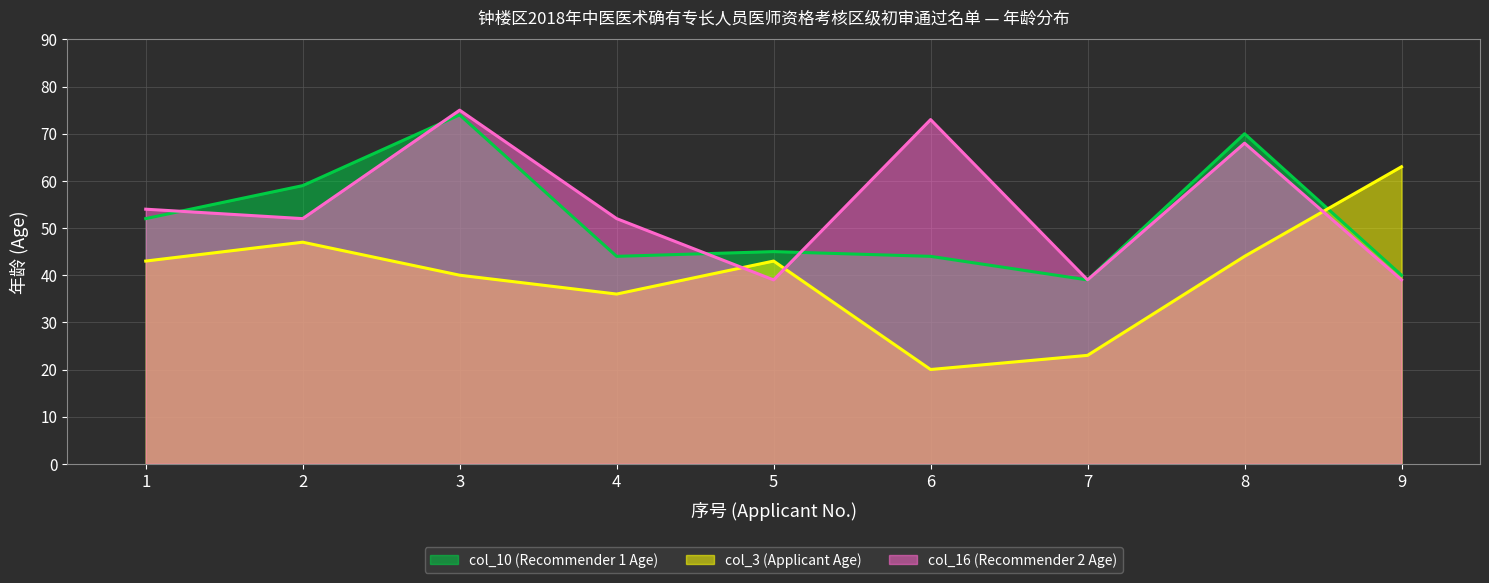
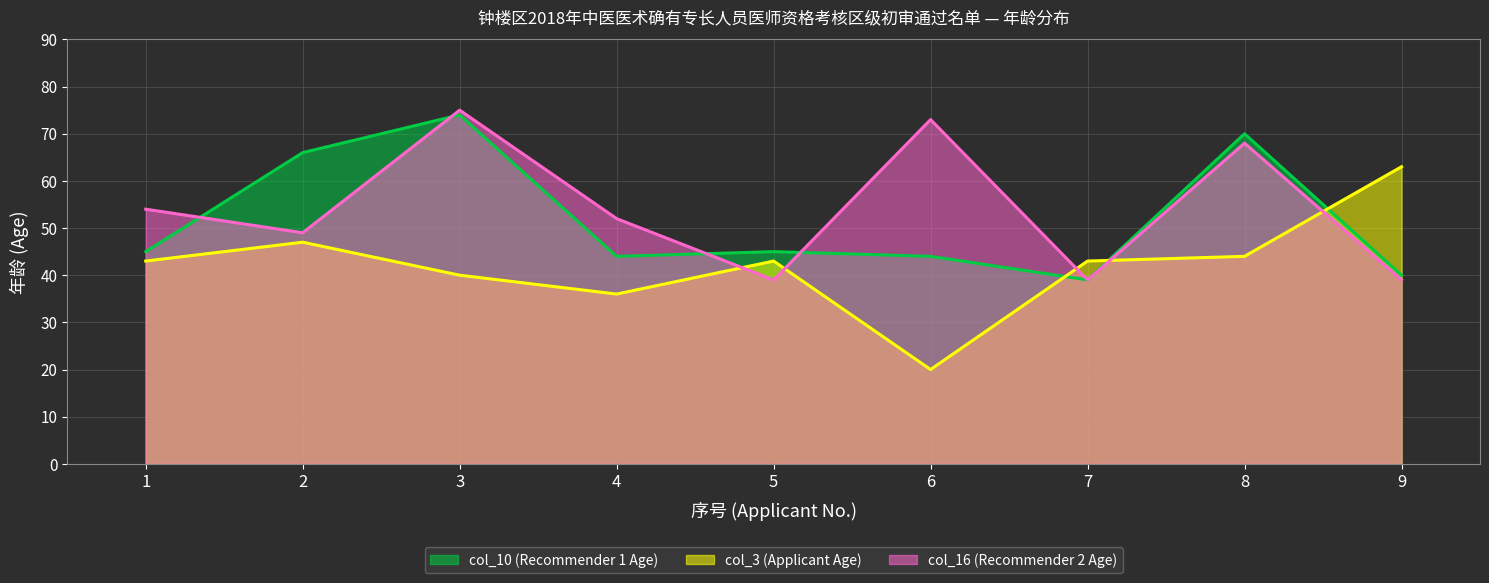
col_10 (Recommender 1 Age), 1: 52 -> 45
col_10 (Recommender 1 Age), 2: 59 -> 66
col_16 (Recommender 2 Age), 2: 52 -> 49
col_3 (Applicant Age), 7: 23 -> 43
